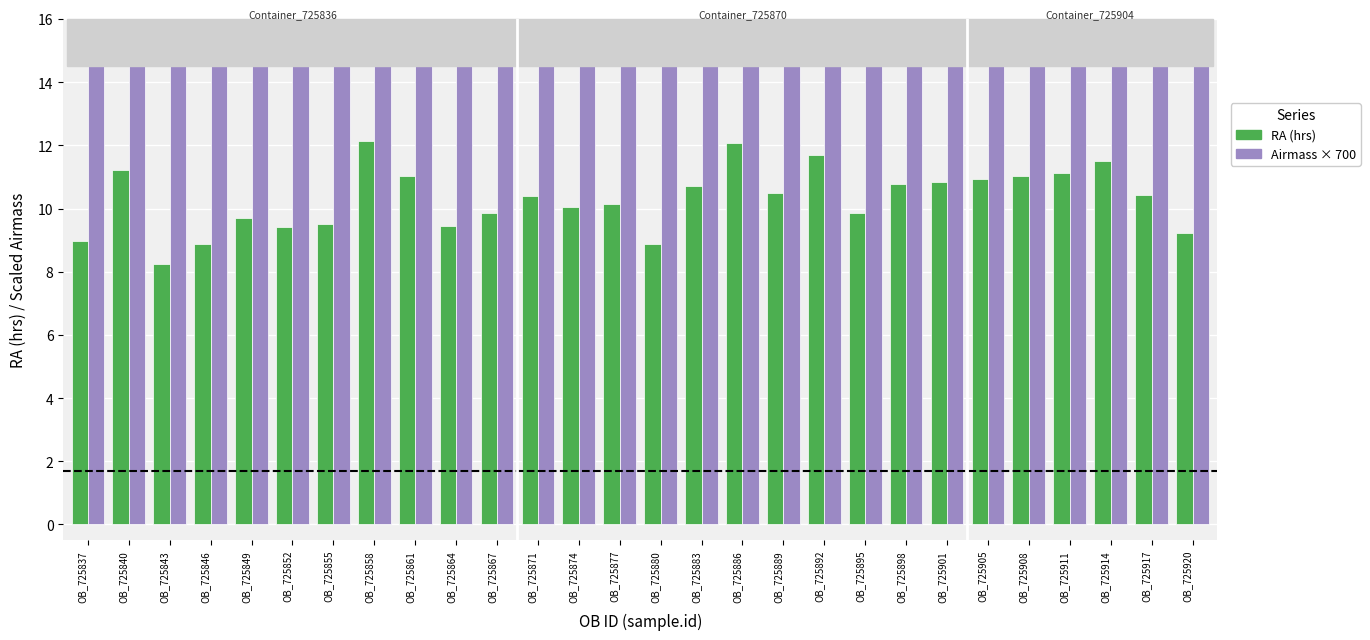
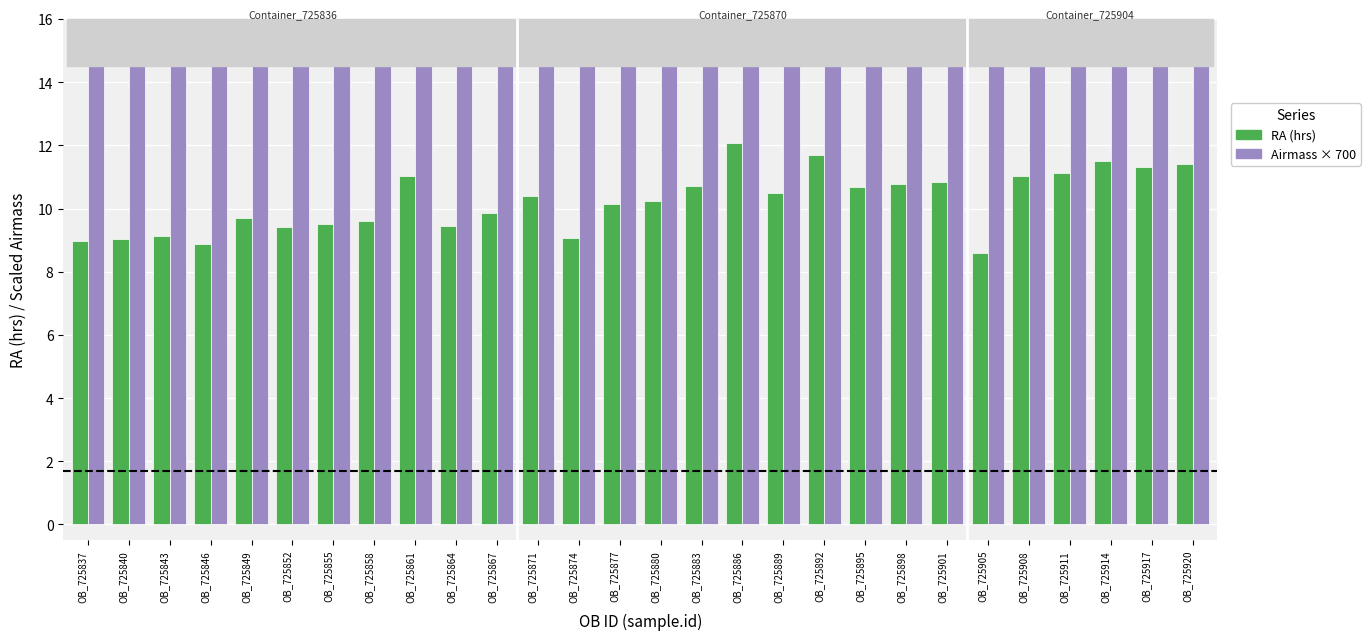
RA (hrs), OB_725840: 11.2 -> 9.0
RA (hrs), OB_725843: 8.2 -> 9.1
RA (hrs), OB_725858: 12.2 -> 9.6
RA (hrs), OB_725874: 10.0 -> 9.1
RA (hrs), OB_725880: 8.9 -> 10.2
RA (hrs), OB_725895: 9.9 -> 10.7
RA (hrs), OB_725905: 10.9 -> 8.6
RA (hrs), OB_725917: 10.4 -> 11.3
RA (hrs), OB_725920: 9.2 -> 11.4
